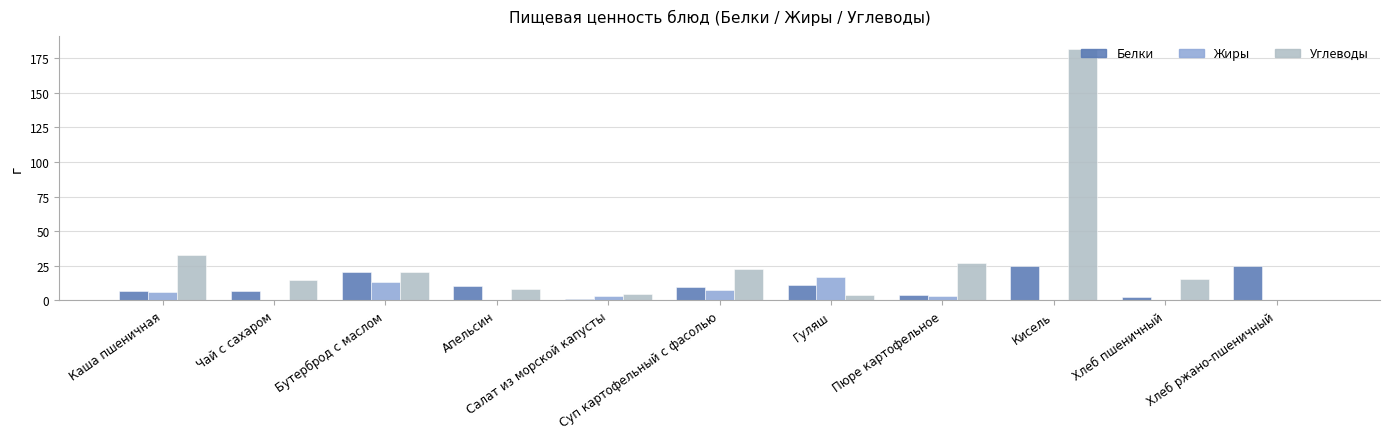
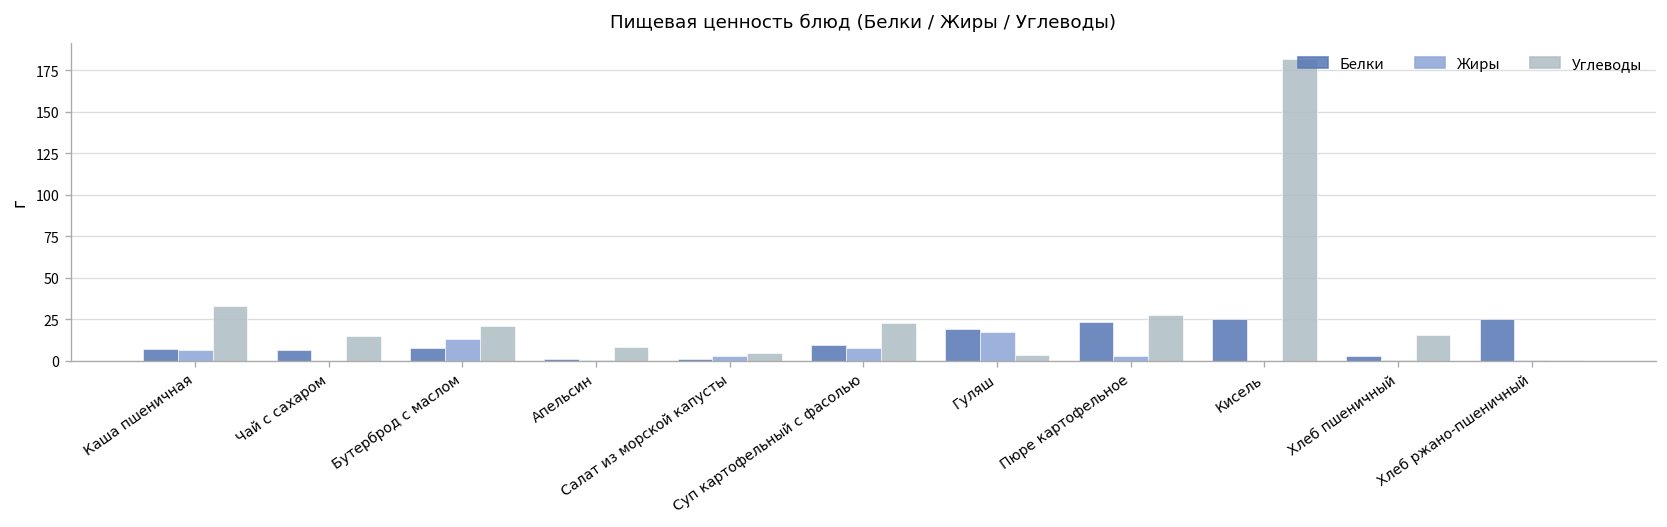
Белки, Бутерброд с маслом: 21 -> 8
Белки, Апельсин: 11 -> 1
Белки, Гуляш: 11 -> 19
Белки, Пюре картофельное: 4 -> 23
